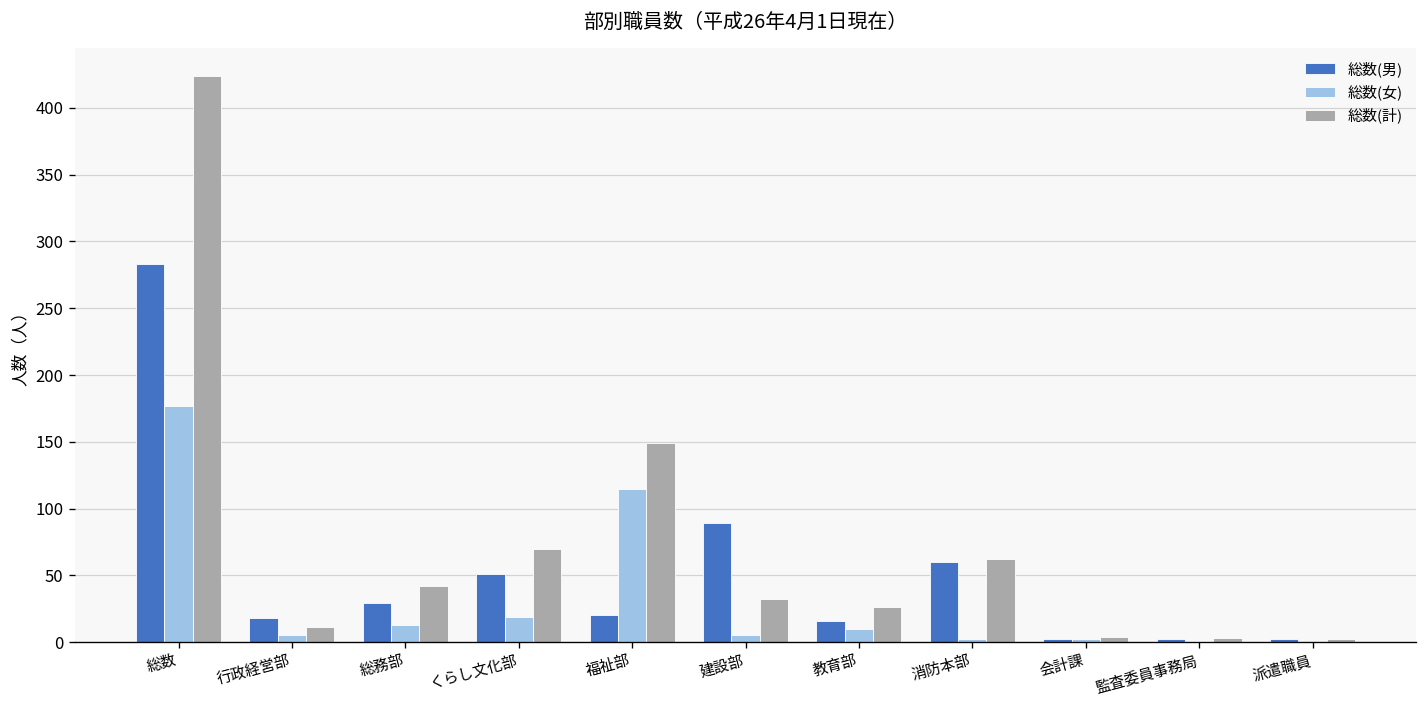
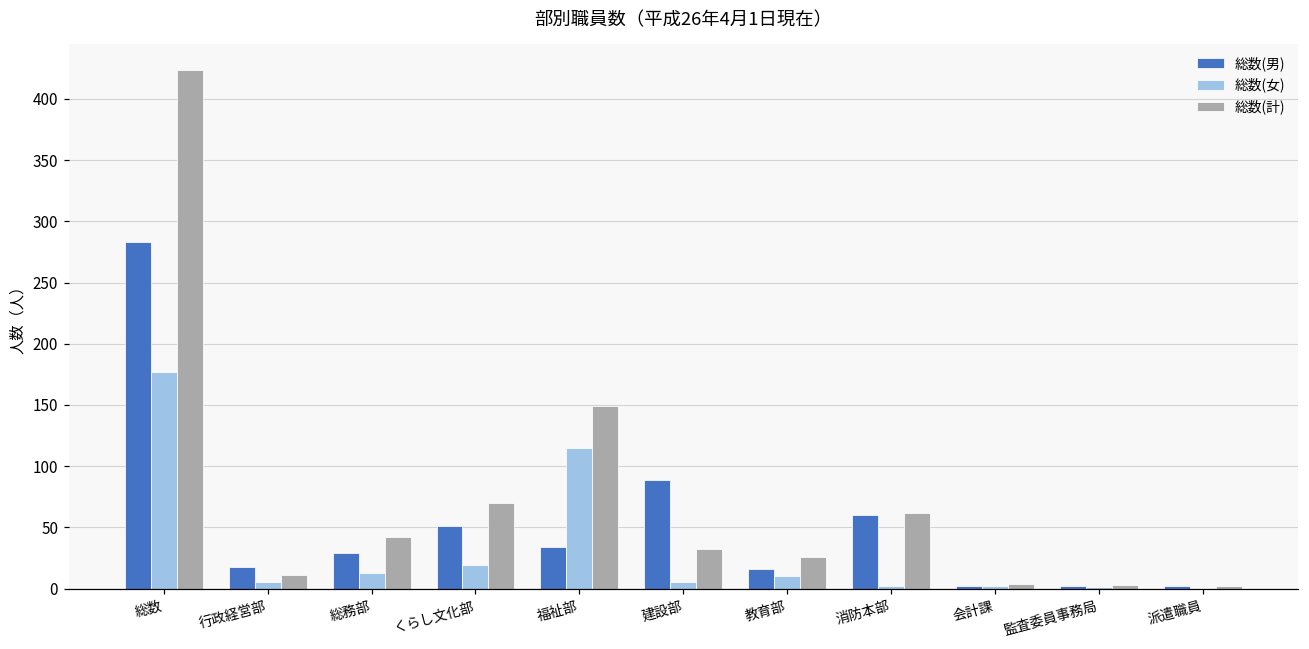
総数(男), 福祉部: 20 -> 34
